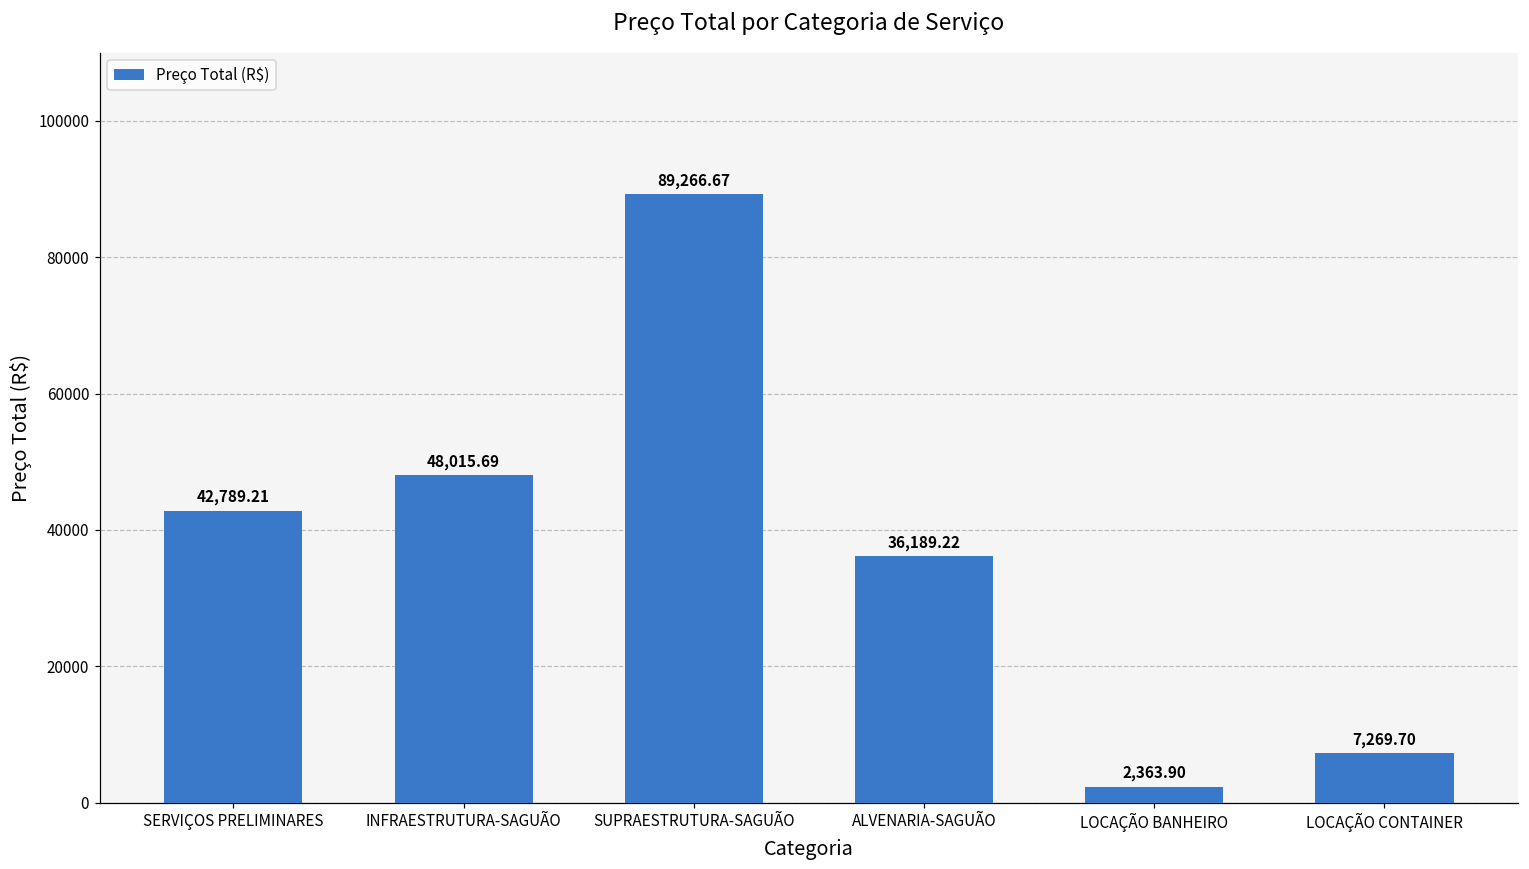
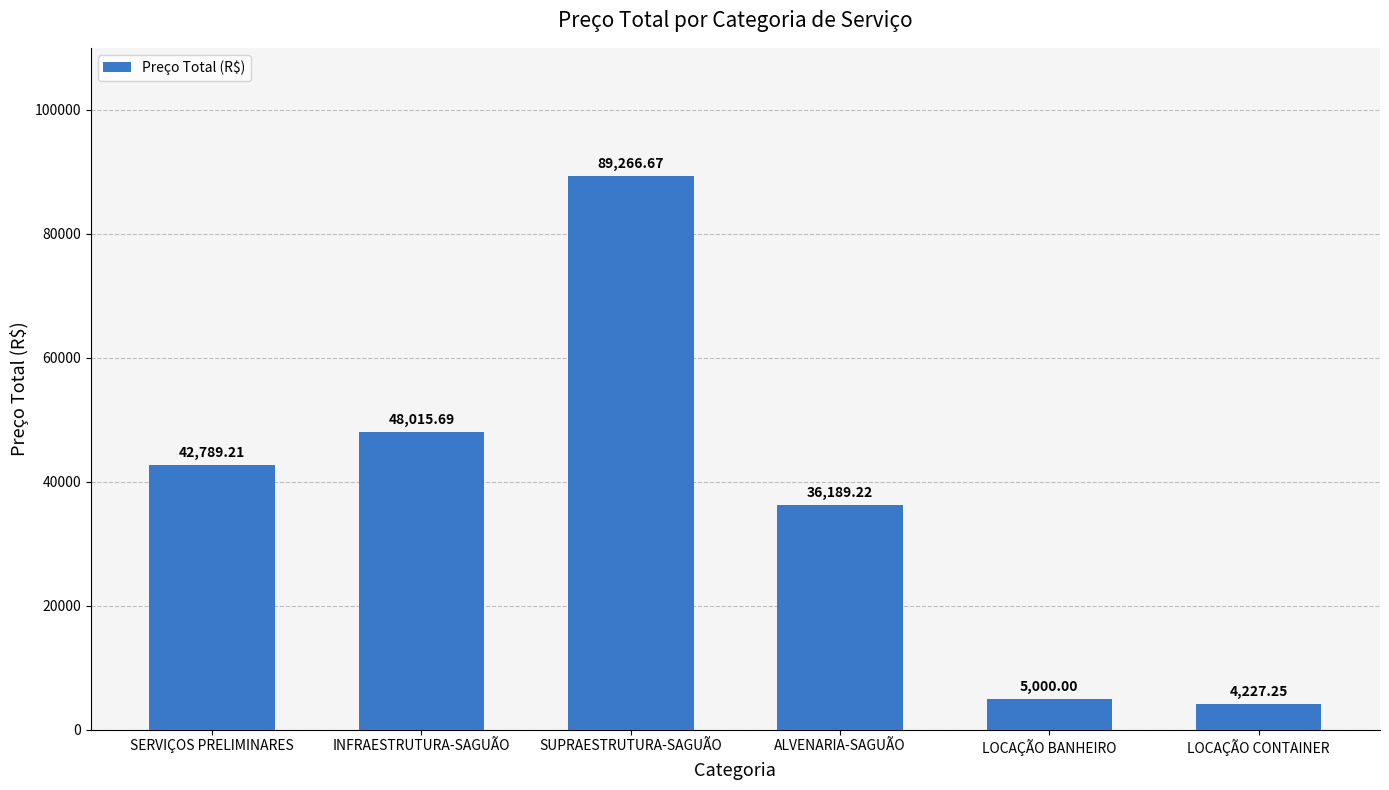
LOCAÇÃO BANHEIRO: 2,363.90 -> 5,000.00
LOCAÇÃO CONTAINER: 7,269.70 -> 4,227.25
